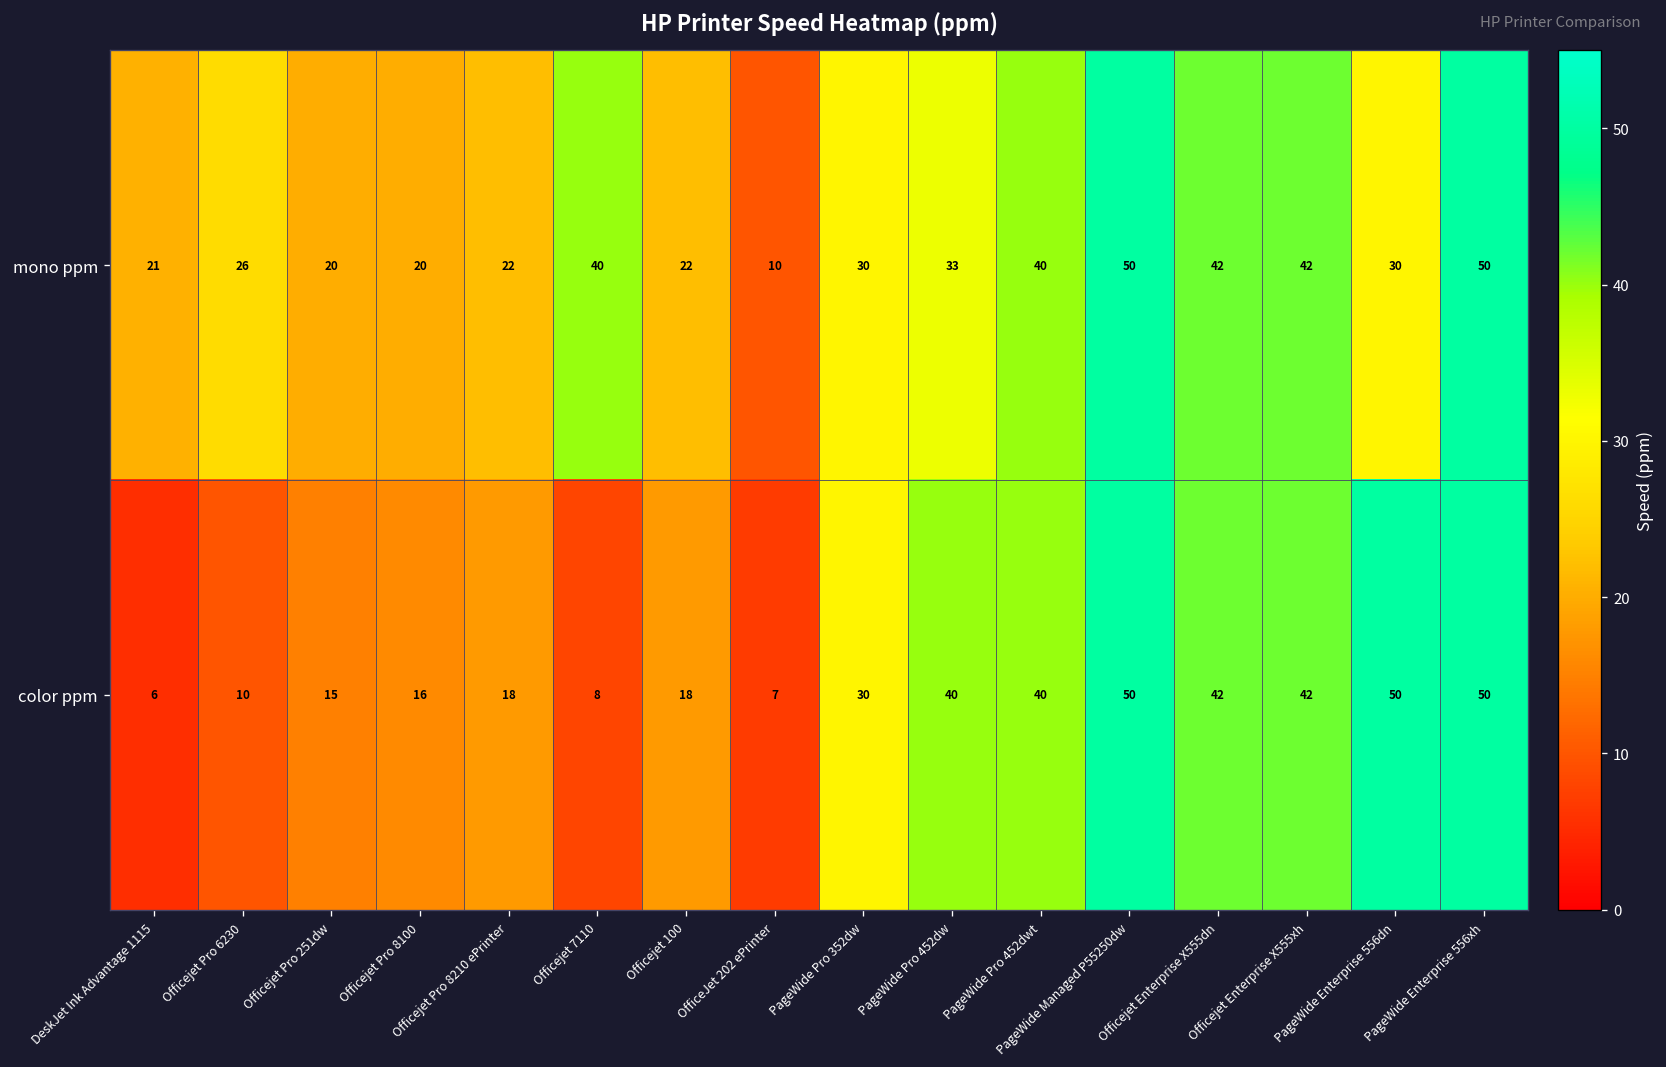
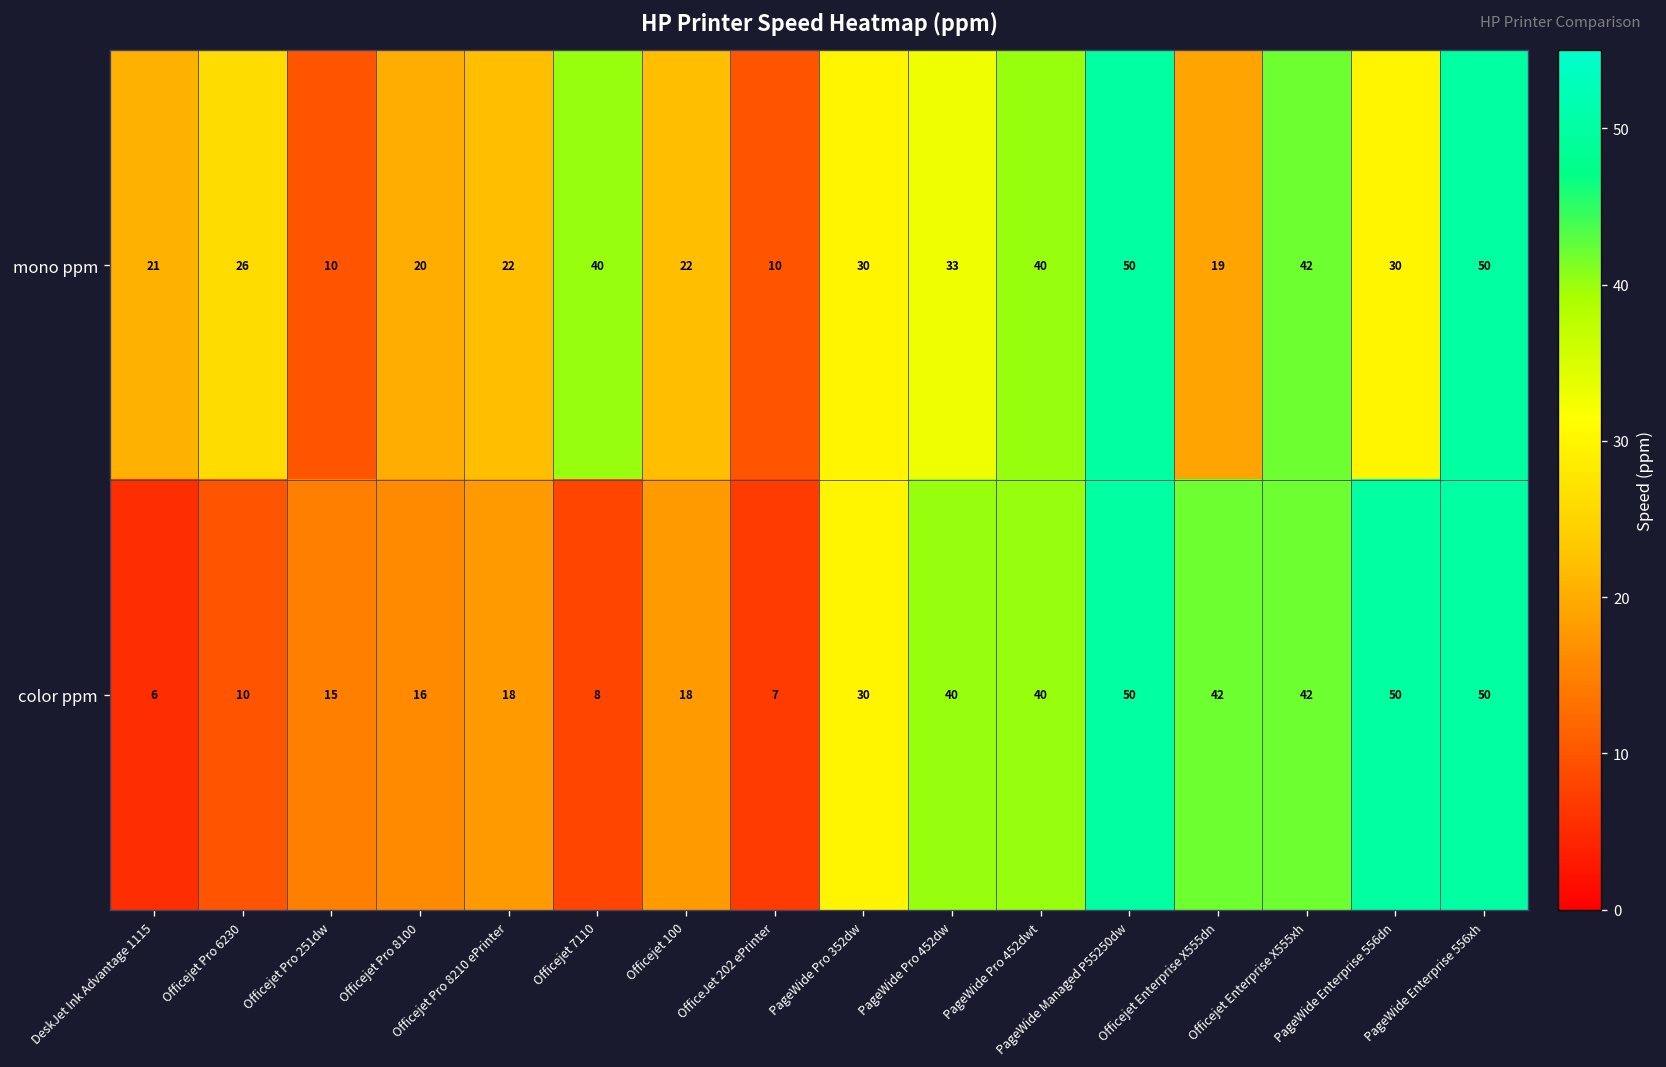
mono ppm, Officejet Pro 251dw: 20 -> 10
mono ppm, Officejet Enterprise X555dn: 42 -> 19
